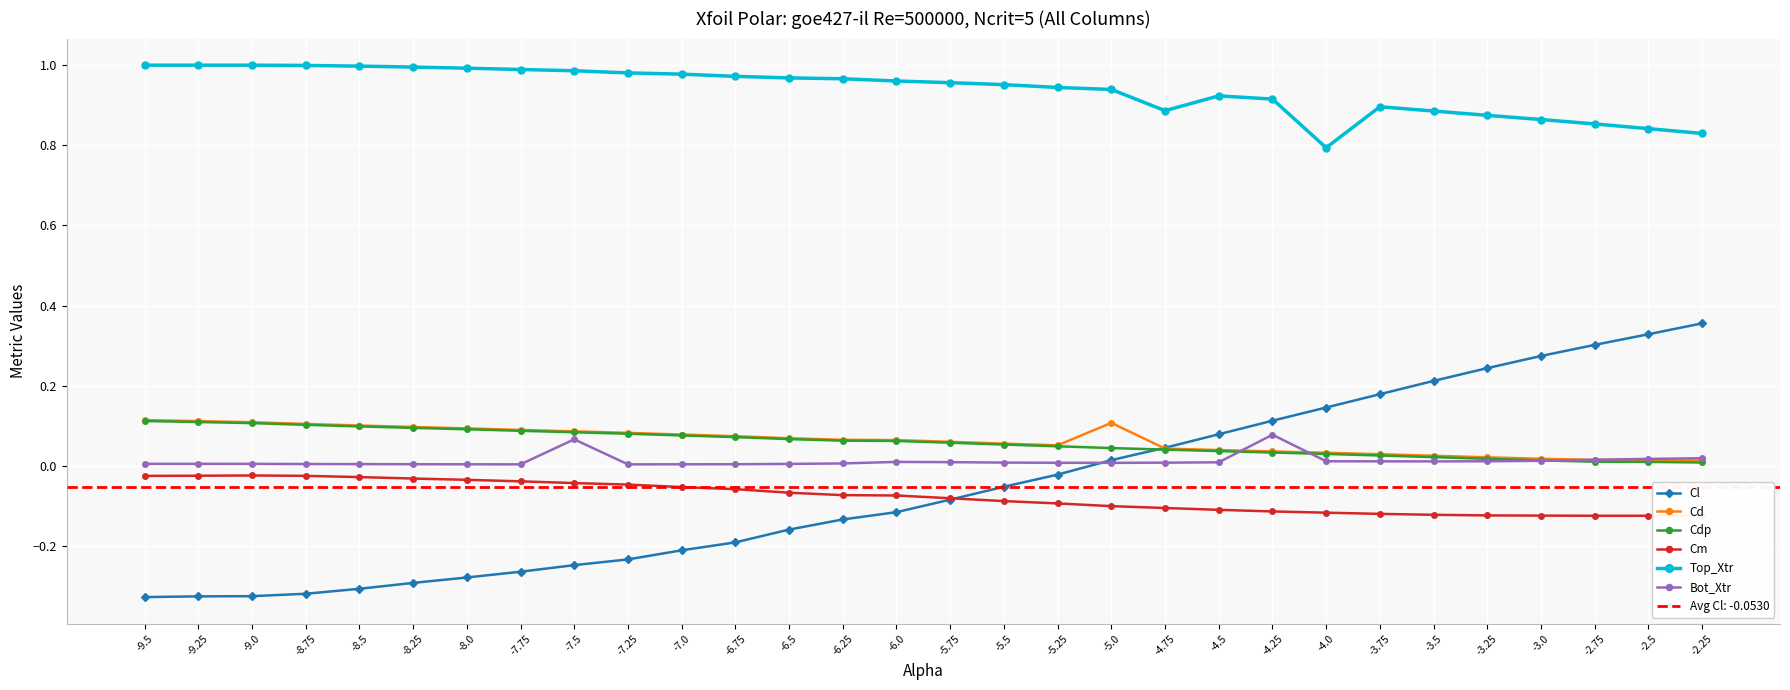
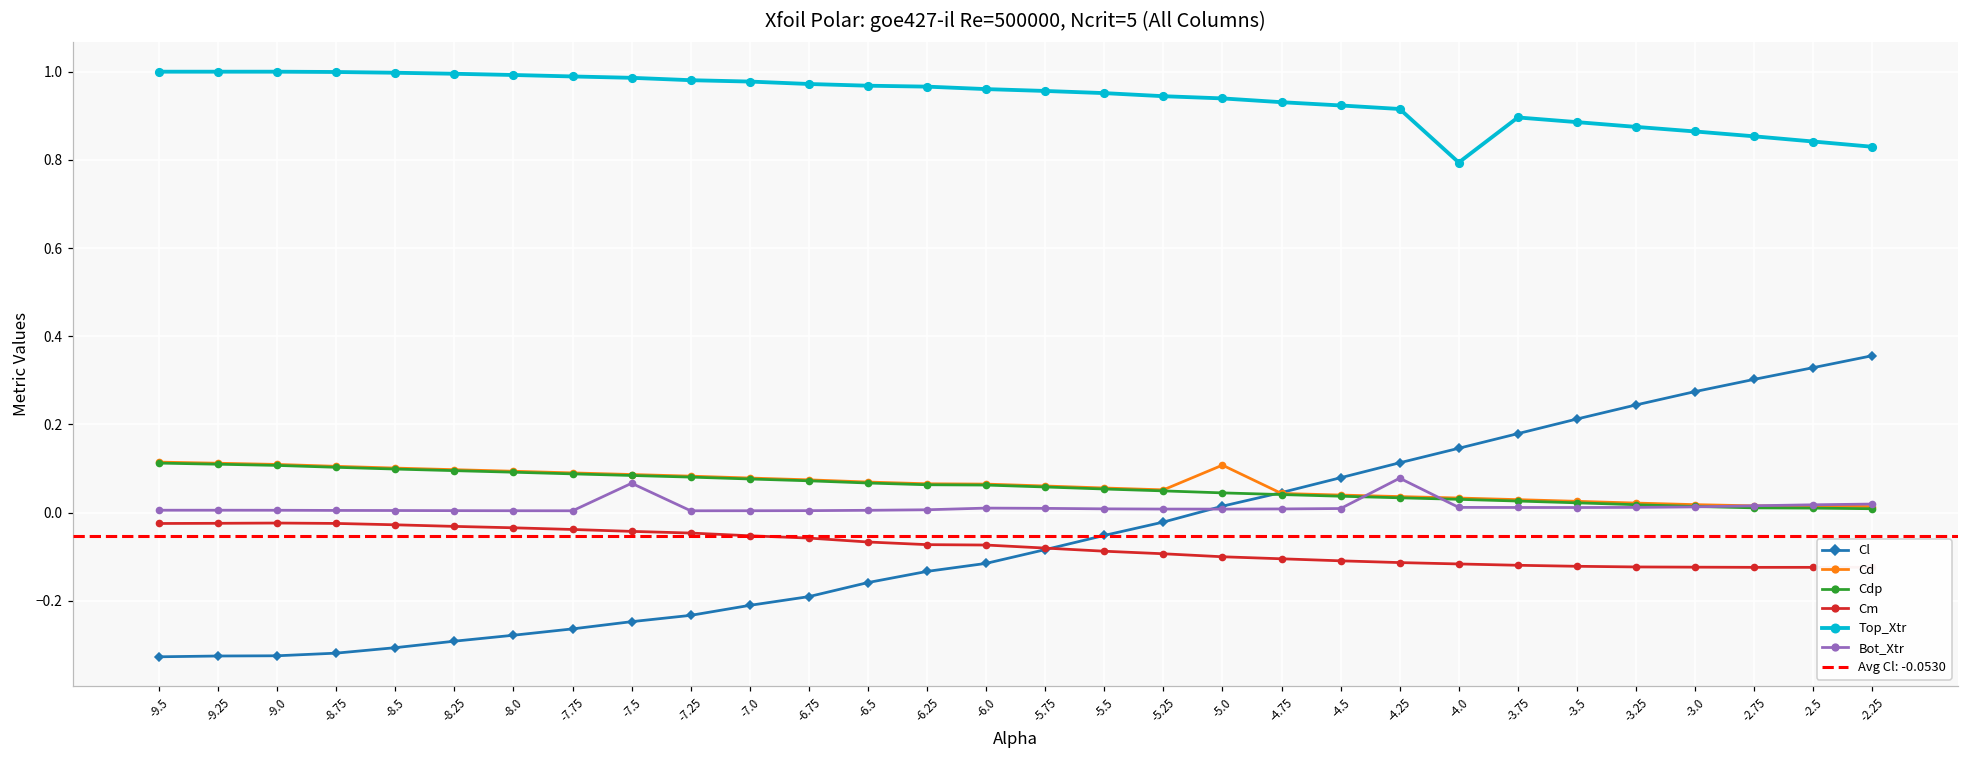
Top_Xtr, -4.75: 0.89 -> 0.93
